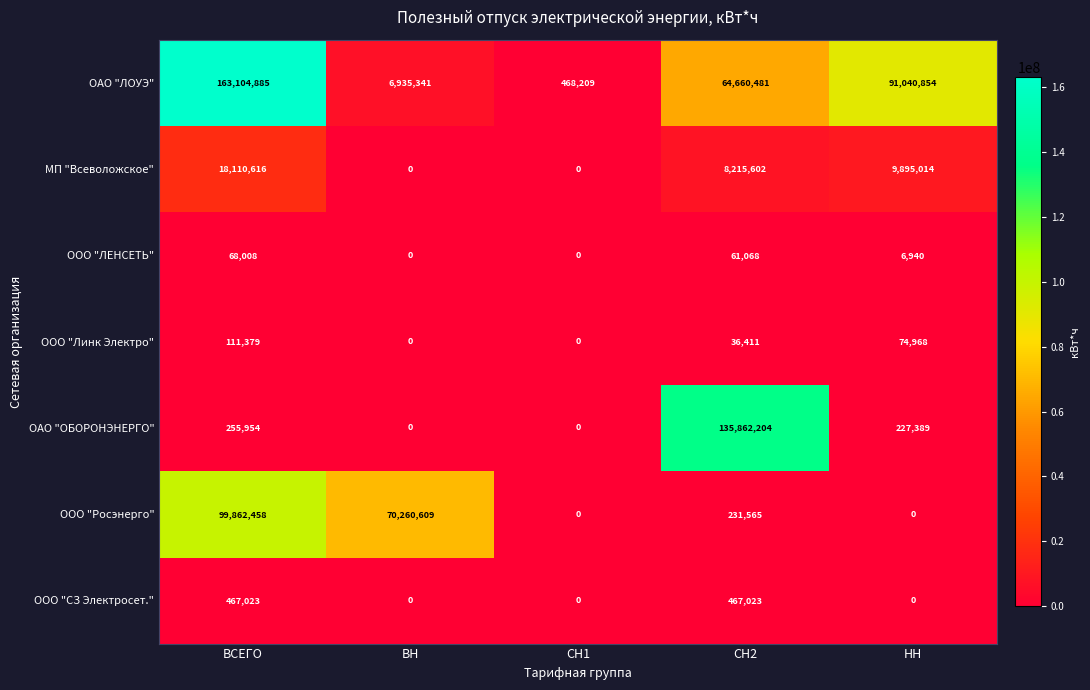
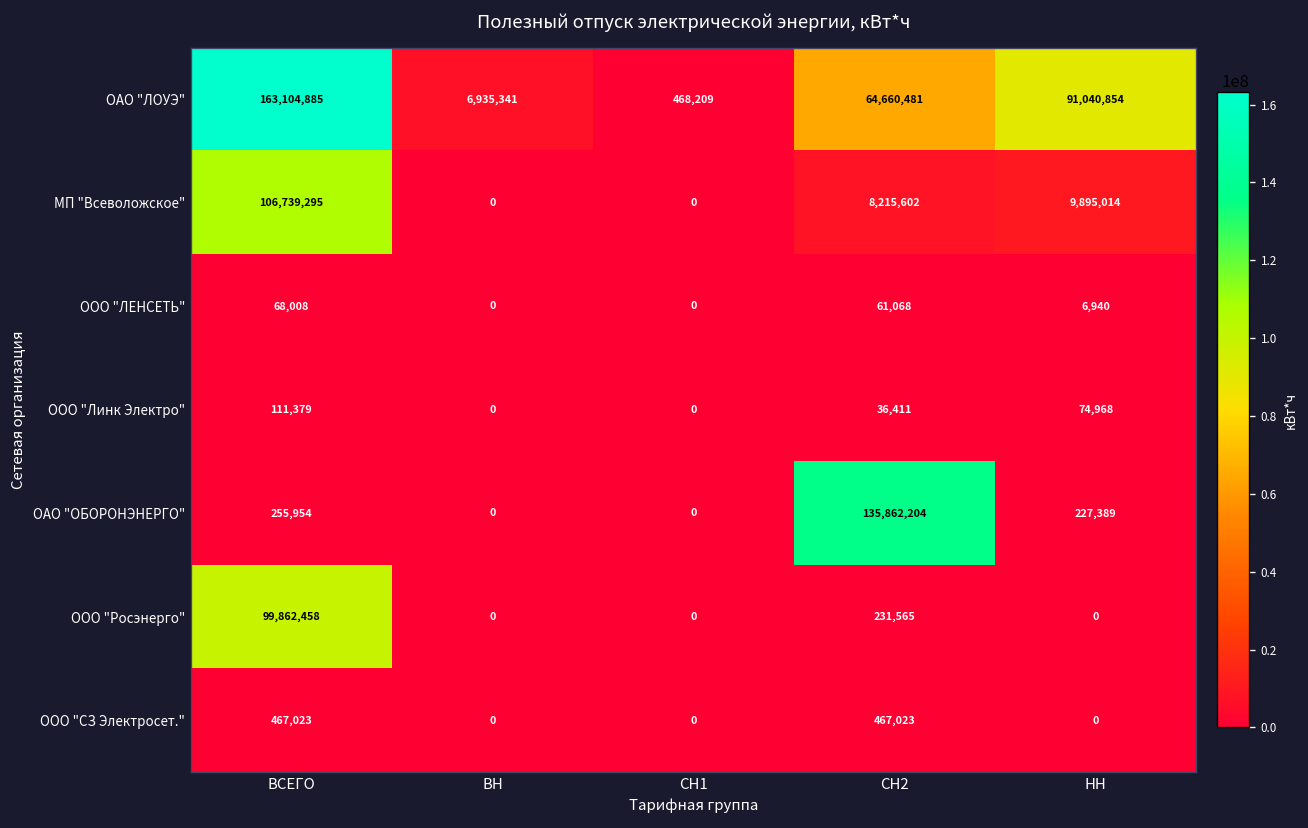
МП "Всеволожское", ВСЕГО: 18,110,616 -> 106,739,295
ООО "Росэнерго", ВН: 70,260,609 -> 0
